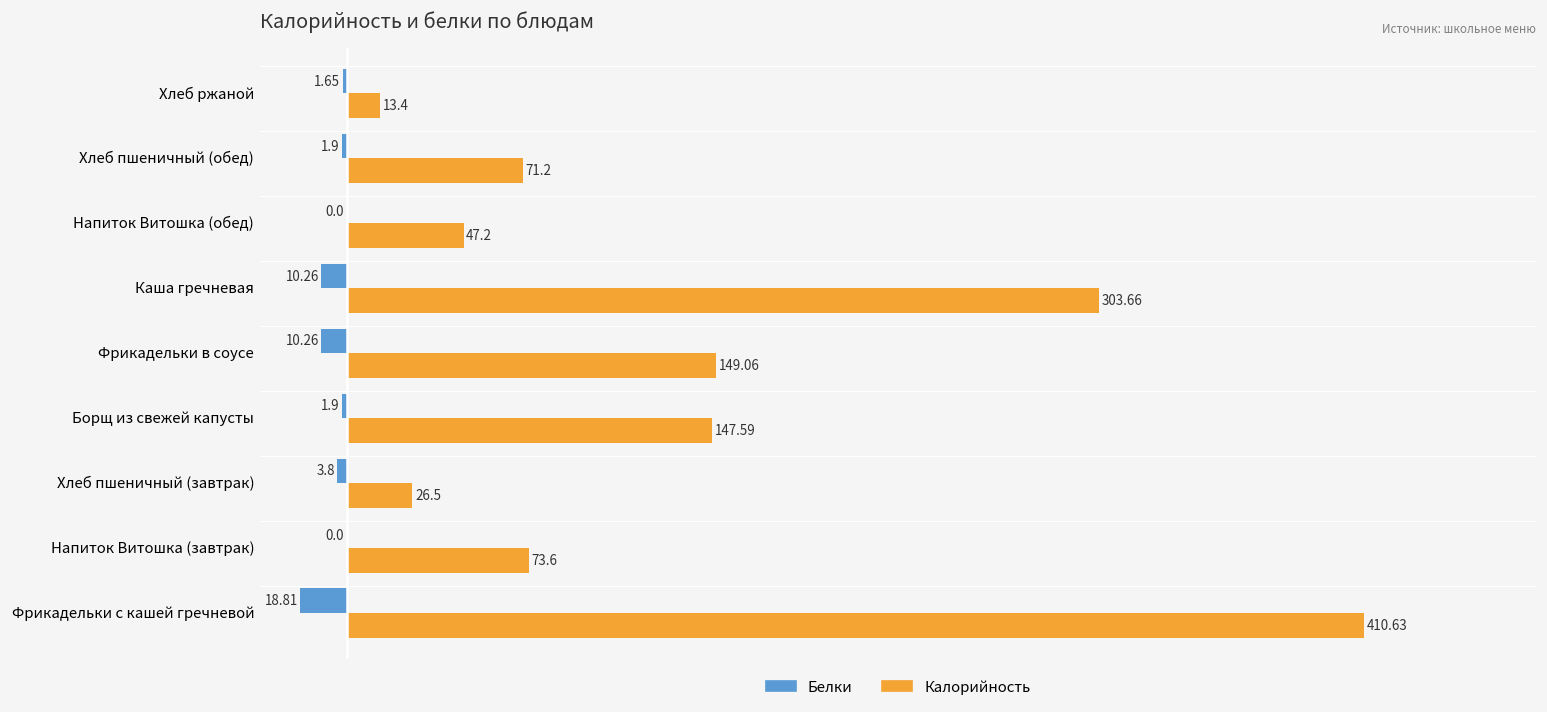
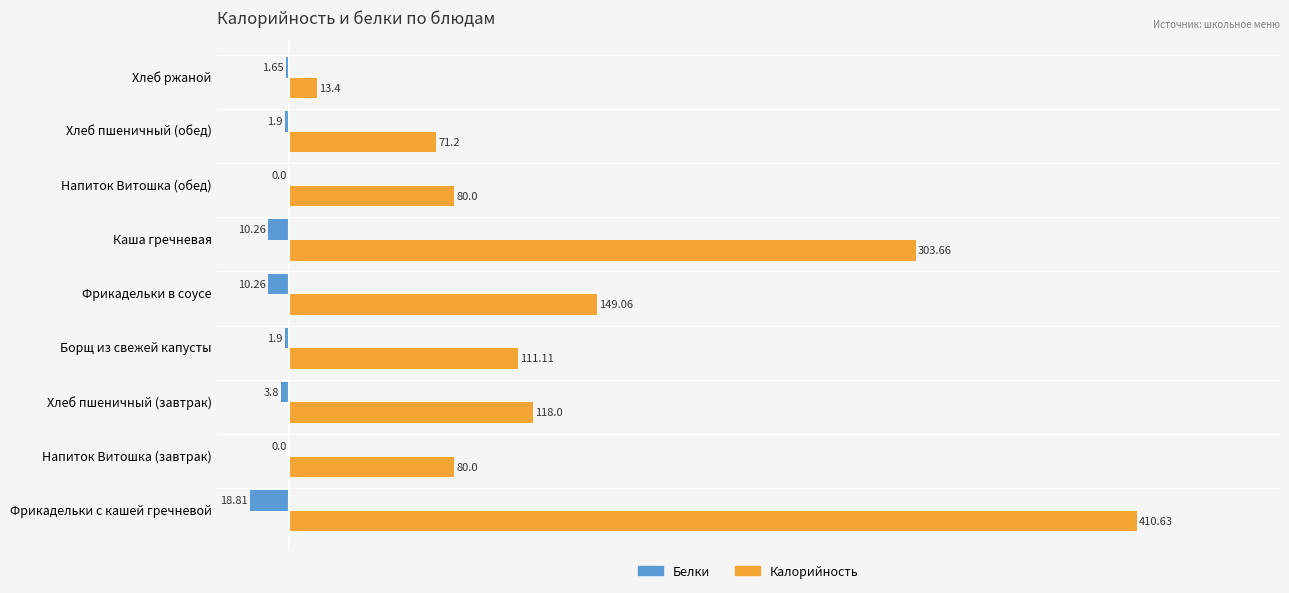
Калорийность, Напиток Витошка (обед): 47.2 -> 80.0
Калорийность, Борщ из свежей капусты: 147.59 -> 111.11
Калорийность, Хлеб пшеничный (завтрак): 26.5 -> 118.0
Калорийность, Напиток Витошка (завтрак): 73.6 -> 80.0
